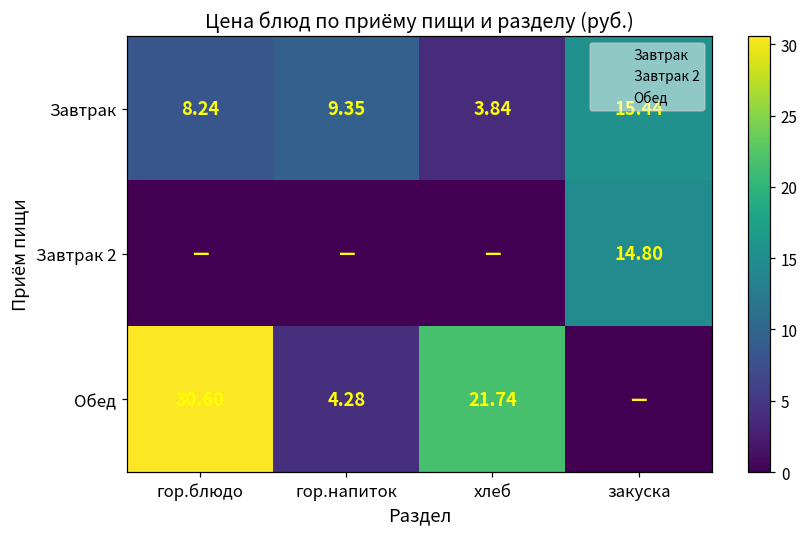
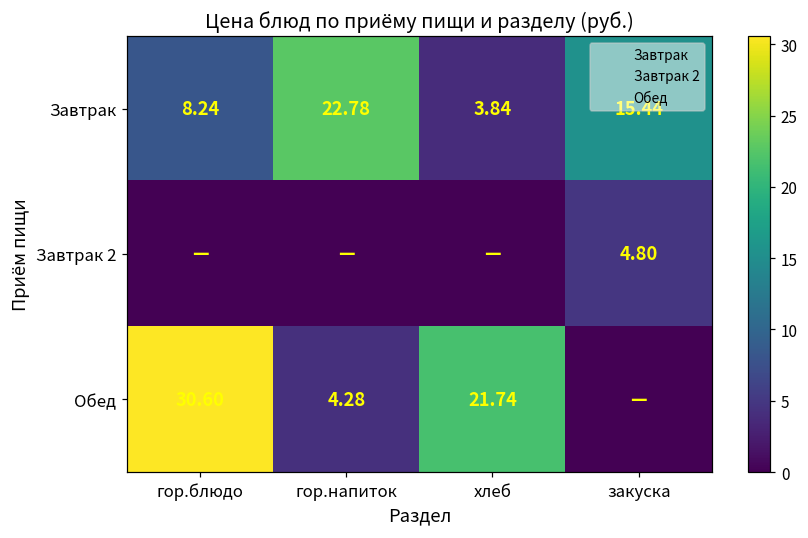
Завтрак, гор.напиток: 9.35 -> 22.78
Завтрак 2, закуска: 14.80 -> 4.80
